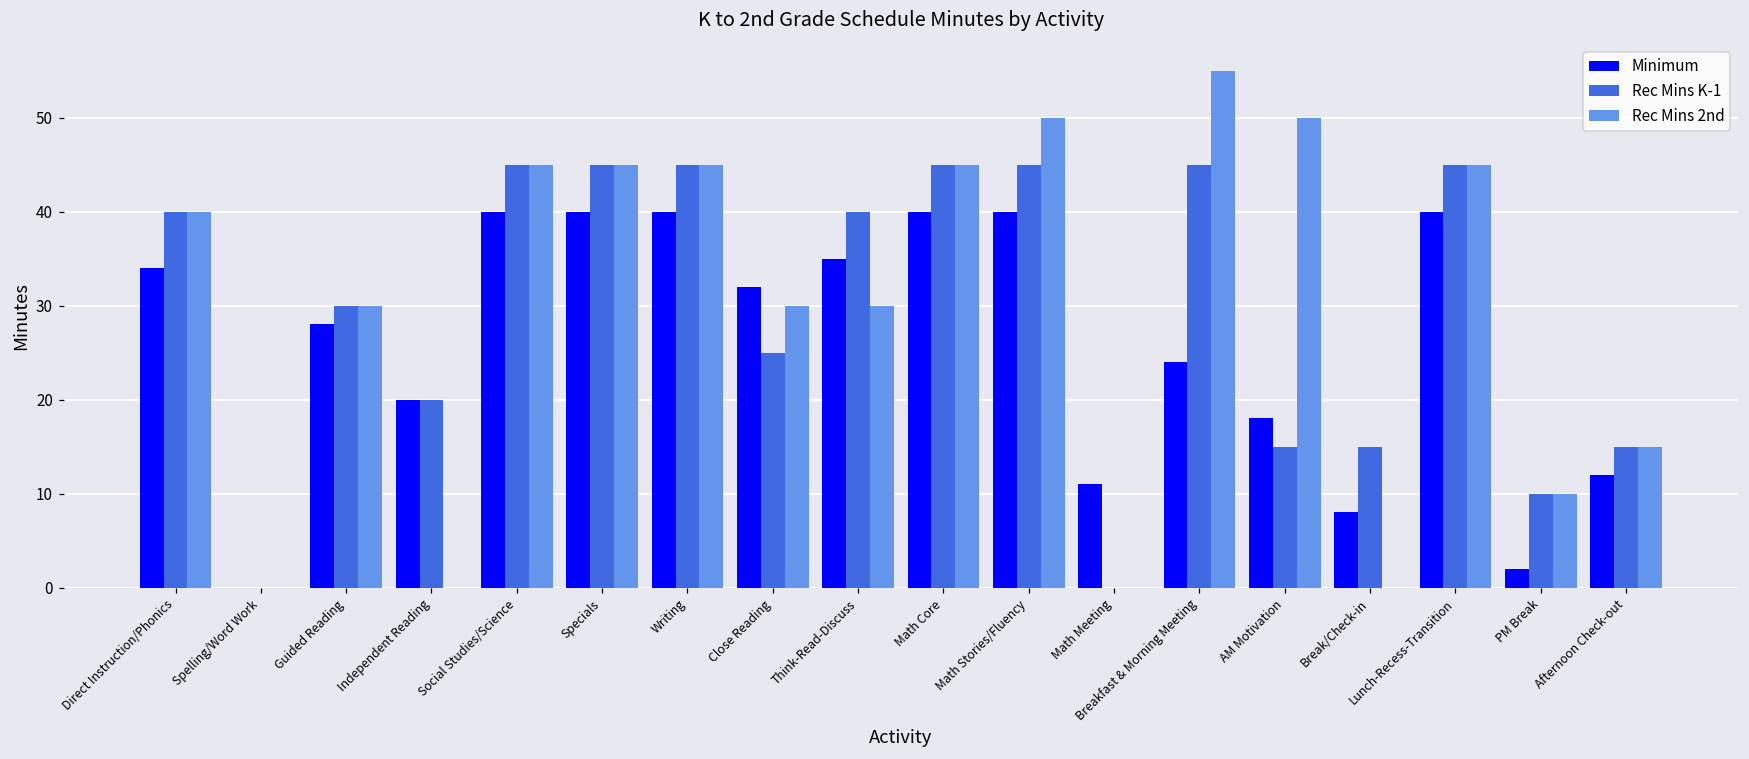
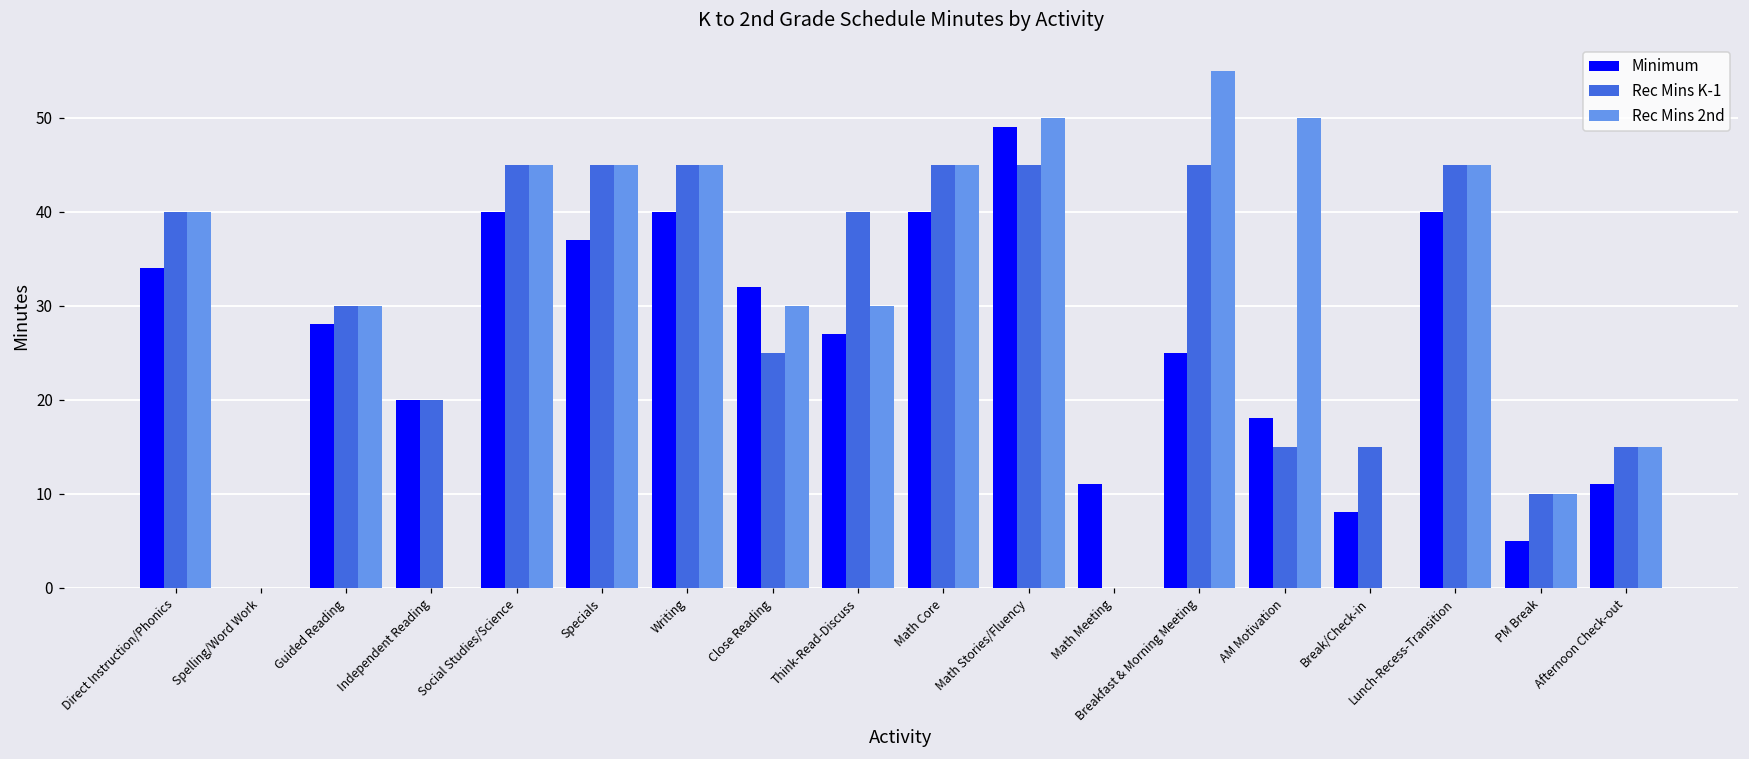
Minimum, Specials: 40 -> 37
Minimum, Think-Read-Discuss: 35 -> 27
Minimum, Math Stories/Fluency: 40 -> 49
Minimum, Breakfast & Morning Meeting: 24 -> 25
Minimum, PM Break: 2 -> 5
Minimum, Afternoon Check-out: 12 -> 11
